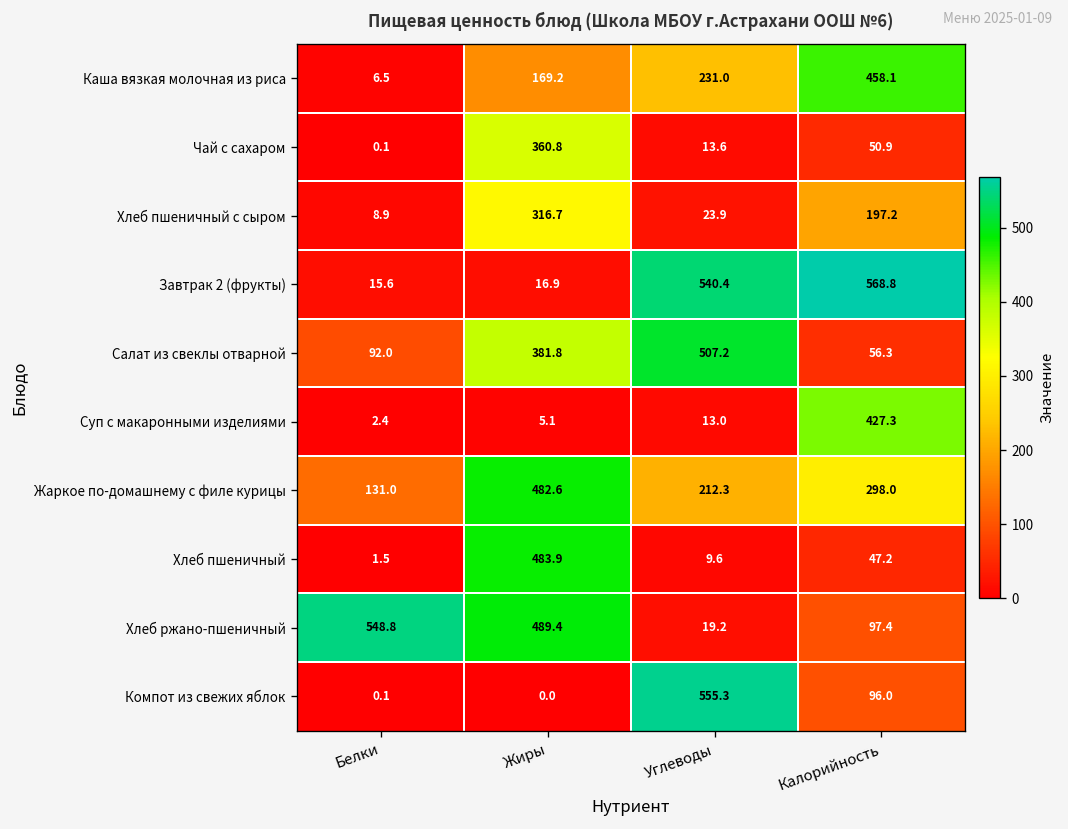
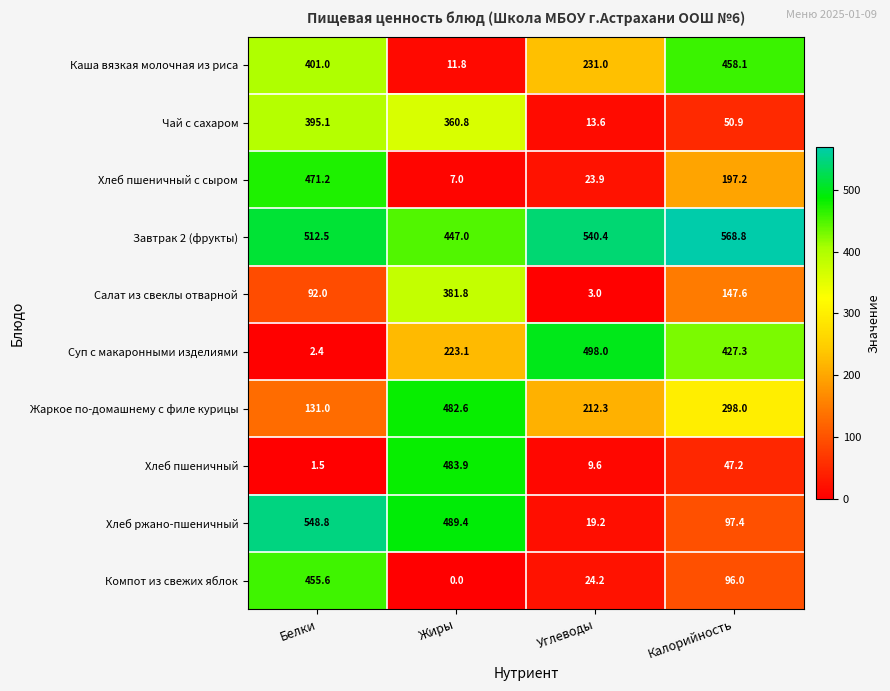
Каша вязкая молочная из риса, Белки: 6.5 -> 401.0
Каша вязкая молочная из риса, Жиры: 169.2 -> 11.8
Чай с сахаром, Белки: 0.1 -> 395.1
Хлеб пшеничный с сыром, Белки: 8.9 -> 471.2
Хлеб пшеничный с сыром, Жиры: 316.7 -> 7.0
Завтрак 2 (фрукты), Белки: 15.6 -> 512.5
Завтрак 2 (фрукты), Жиры: 16.9 -> 447.0
Салат из свеклы отварной, Углеводы: 507.2 -> 3.0
Салат из свеклы отварной, Калорийность: 56.3 -> 147.6
Суп с макаронными изделиями, Жиры: 5.1 -> 223.1
Суп с макаронными изделиями, Углеводы: 13.0 -> 498.0
Компот из свежих яблок, Белки: 0.1 -> 455.6
Компот из свежих яблок, Углеводы: 555.3 -> 24.2
